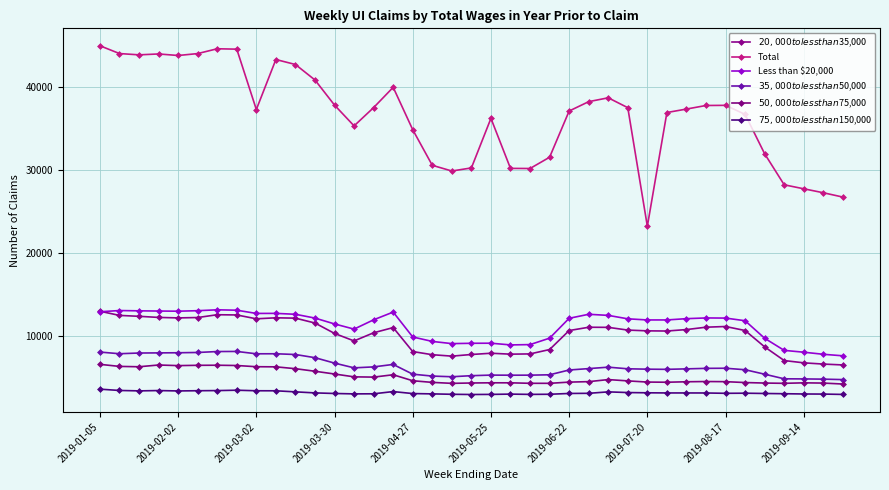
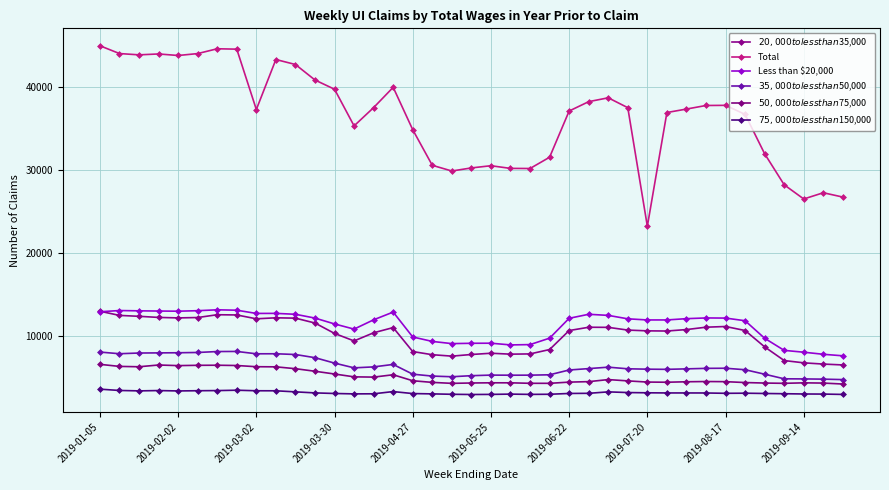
Total, 2019-03-30: 38000 -> 40000
Total, 2019-05-25: 36000 -> 31000
Total, 2019-09-14: 28000 -> 27000
